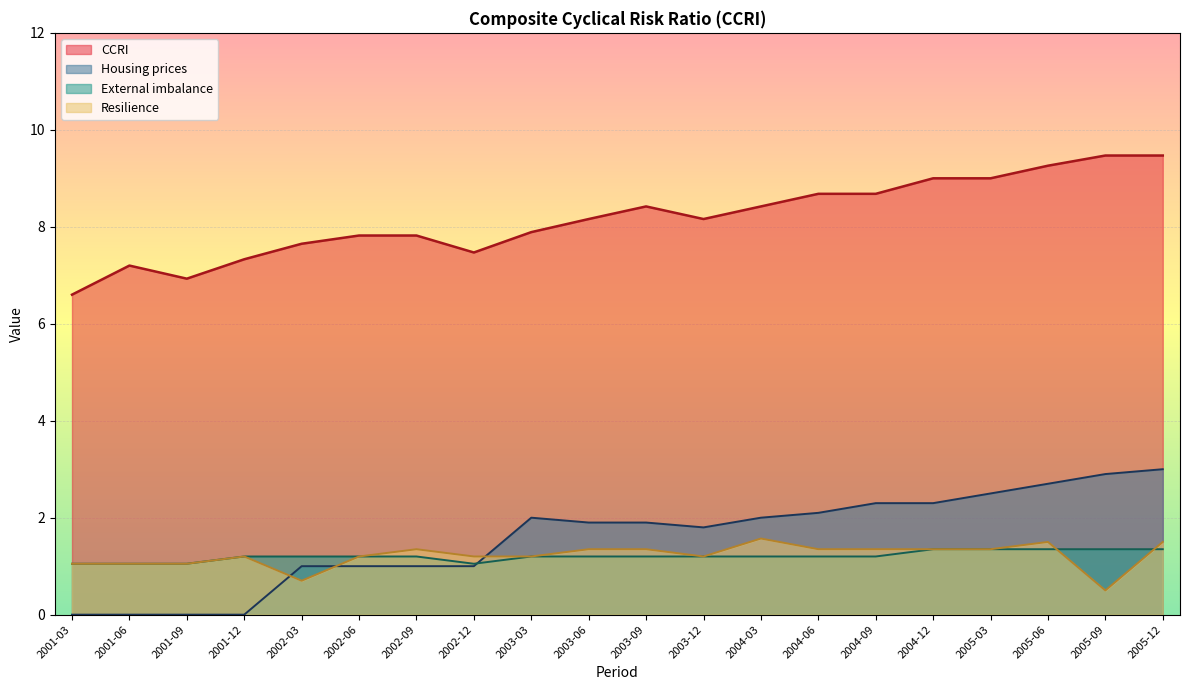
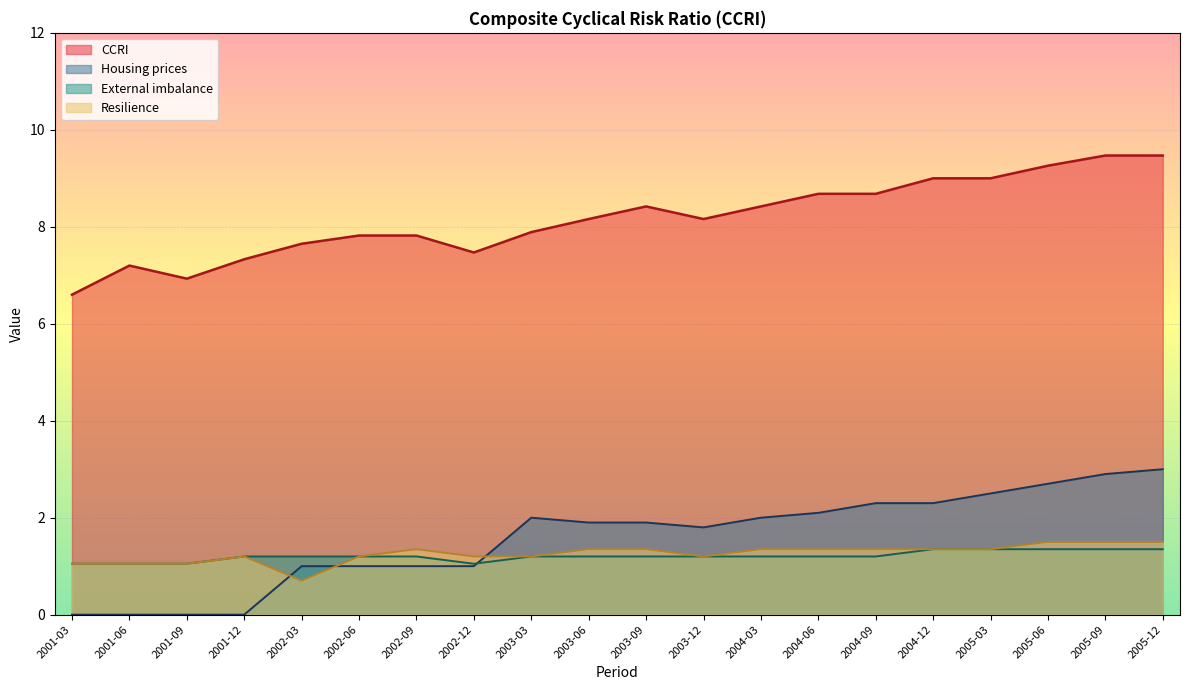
Resilience, 2004-03: 1.6 -> 1.4
Resilience, 2005-09: 0.5 -> 1.5
